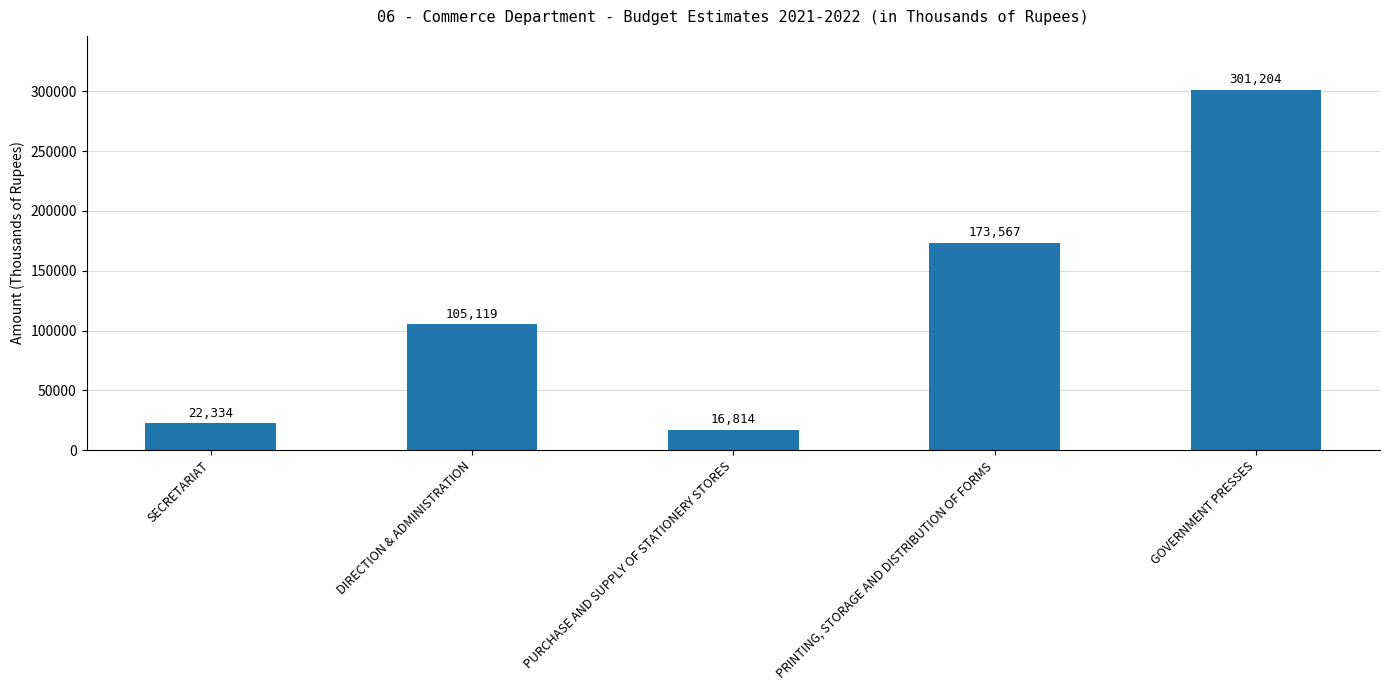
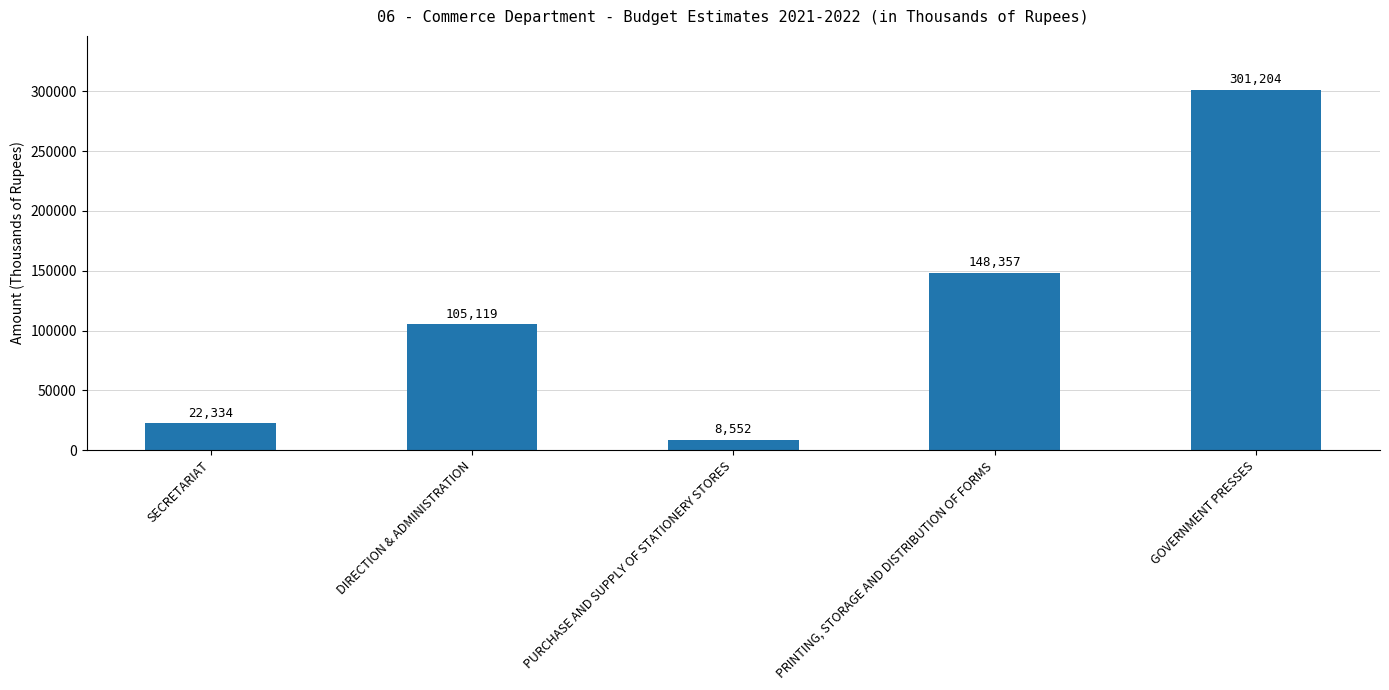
PURCHASE AND SUPPLY OF STATIONERY STORES: 16,814 -> 8,552
PRINTING, STORAGE AND DISTRIBUTION OF FORMS: 173,567 -> 148,357
